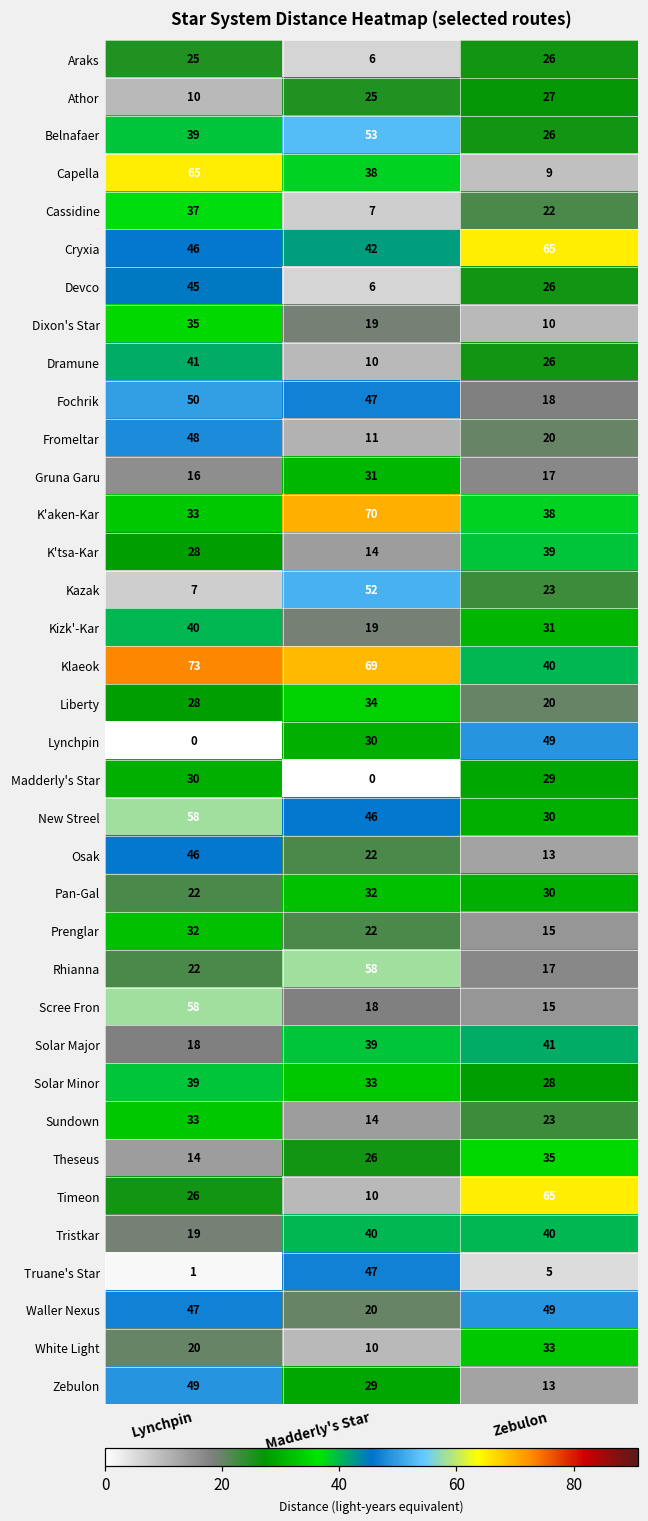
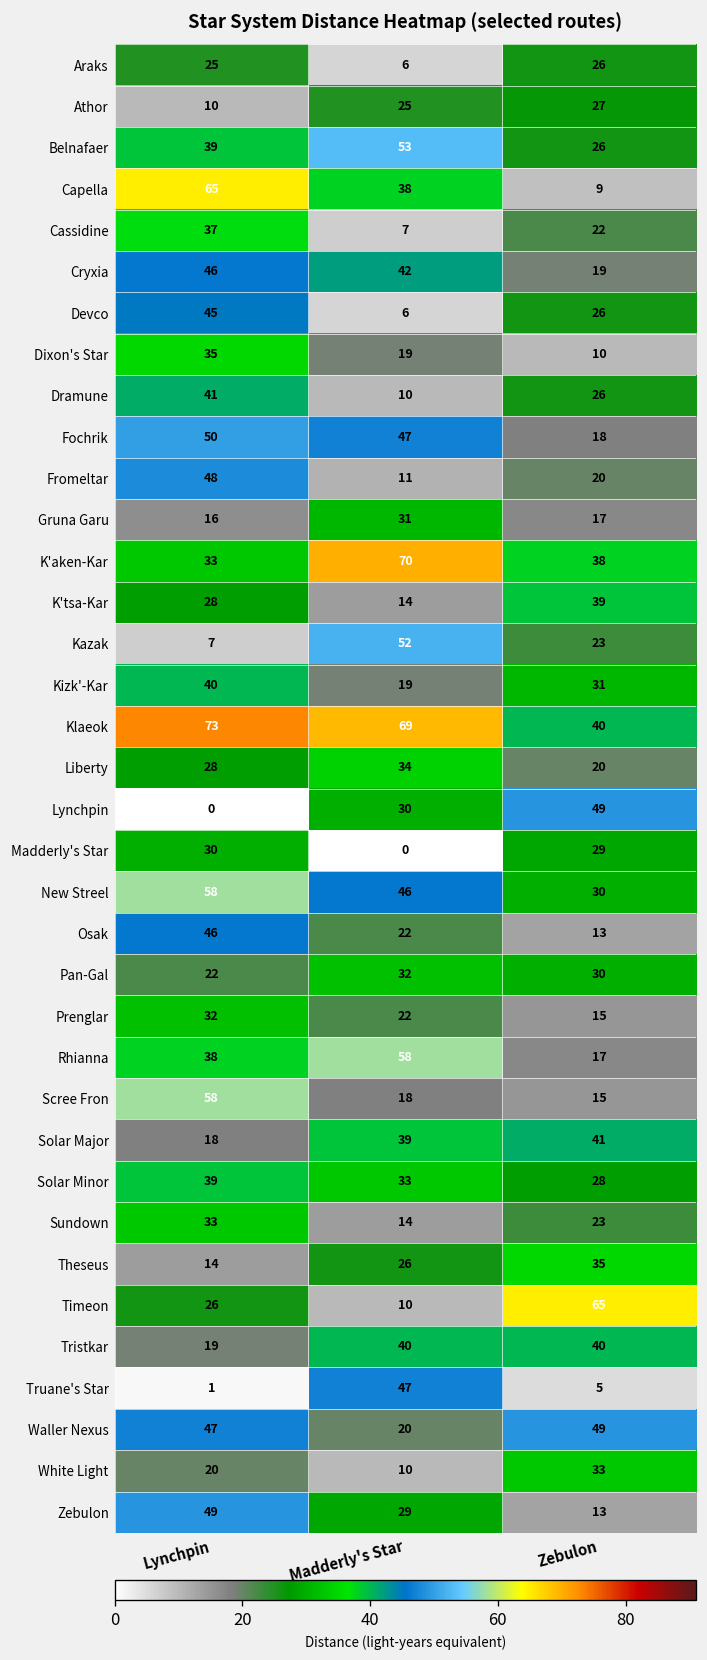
Cryxia, Zebulon: 65 -> 19
Rhianna, Lynchpin: 22 -> 38
